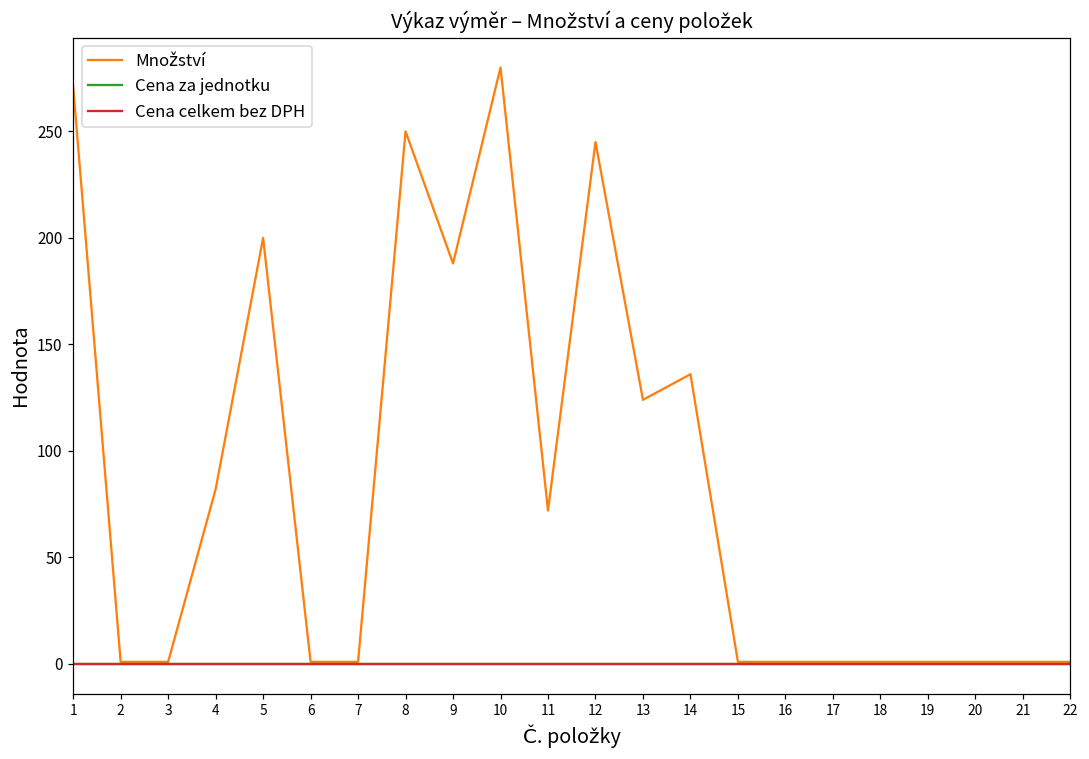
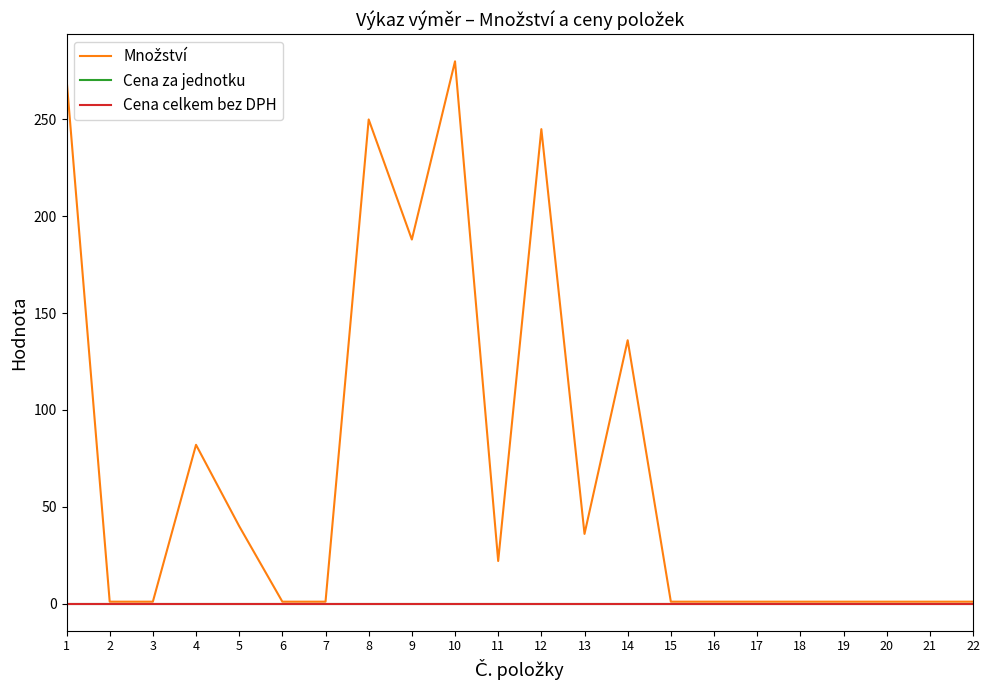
Množství, 5: 200 -> 40
Množství, 11: 72 -> 22
Množství, 13: 124 -> 36
